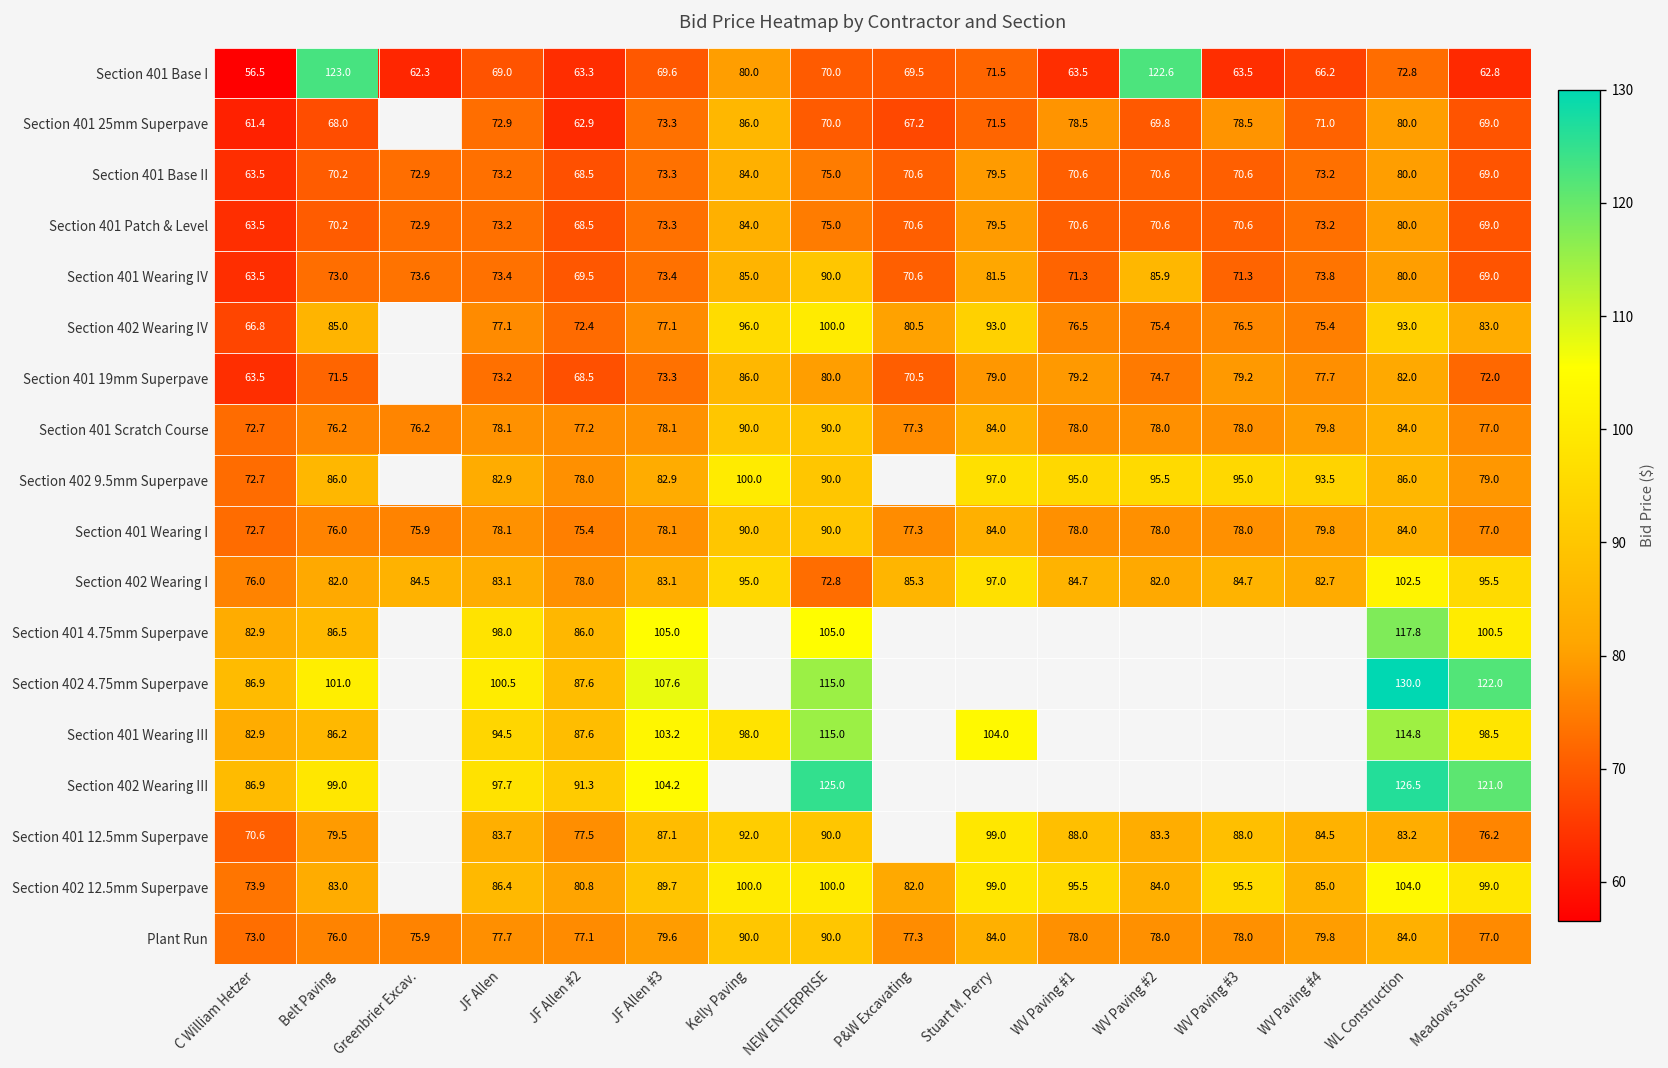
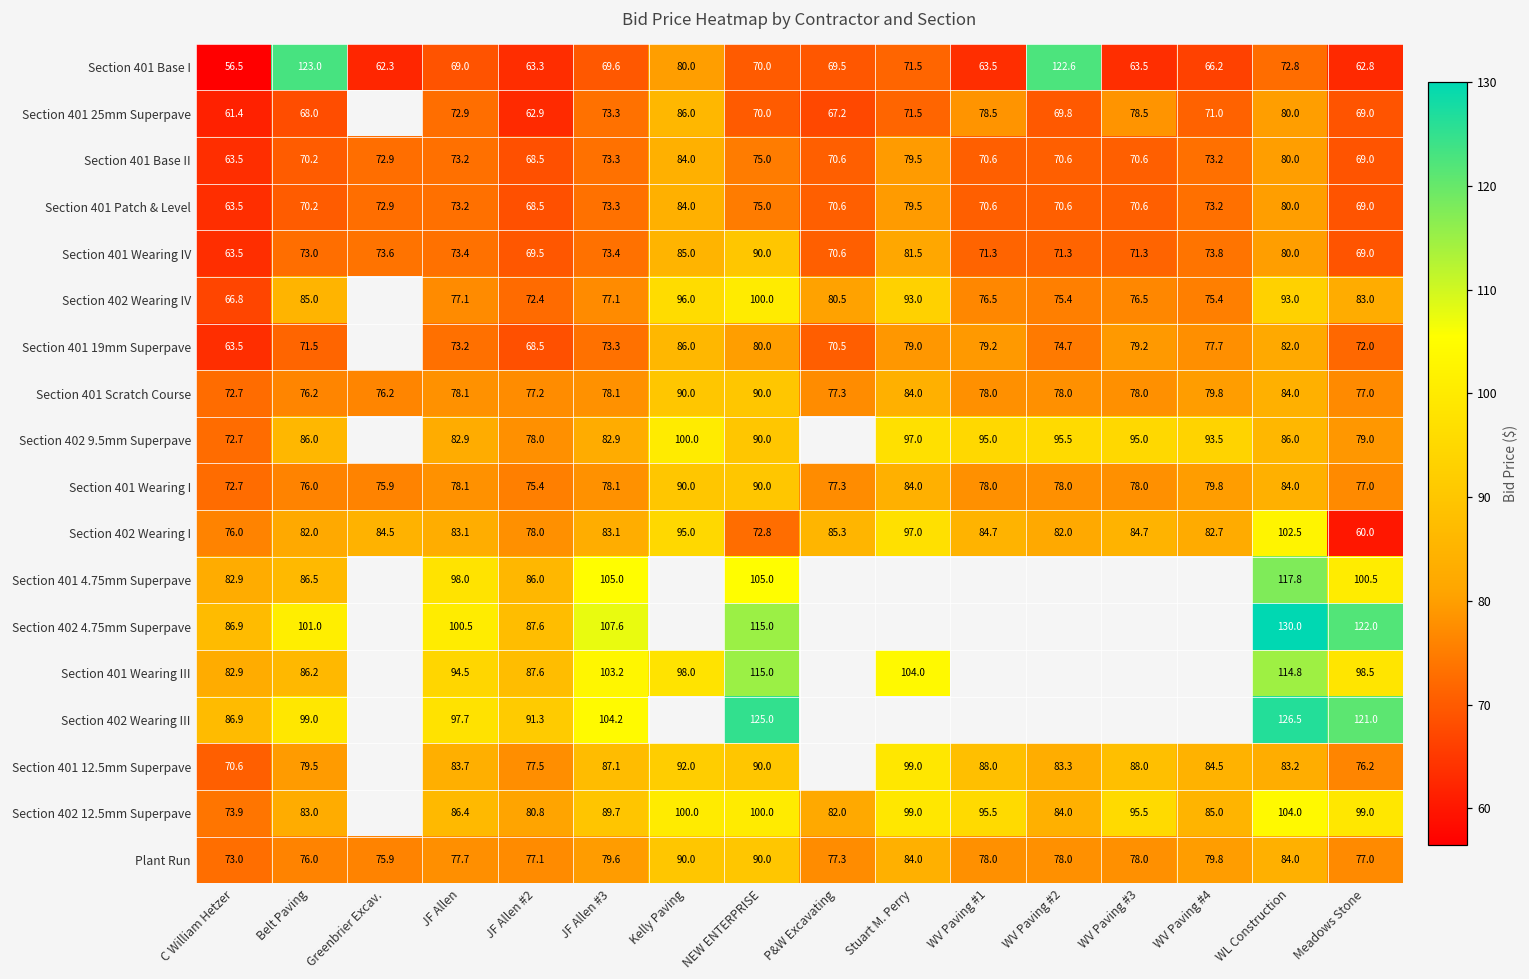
Section 401 Wearing IV, WV Paving #2: 85.9 -> 71.3
Section 402 Wearing I, Meadows Stone: 95.5 -> 60.0
